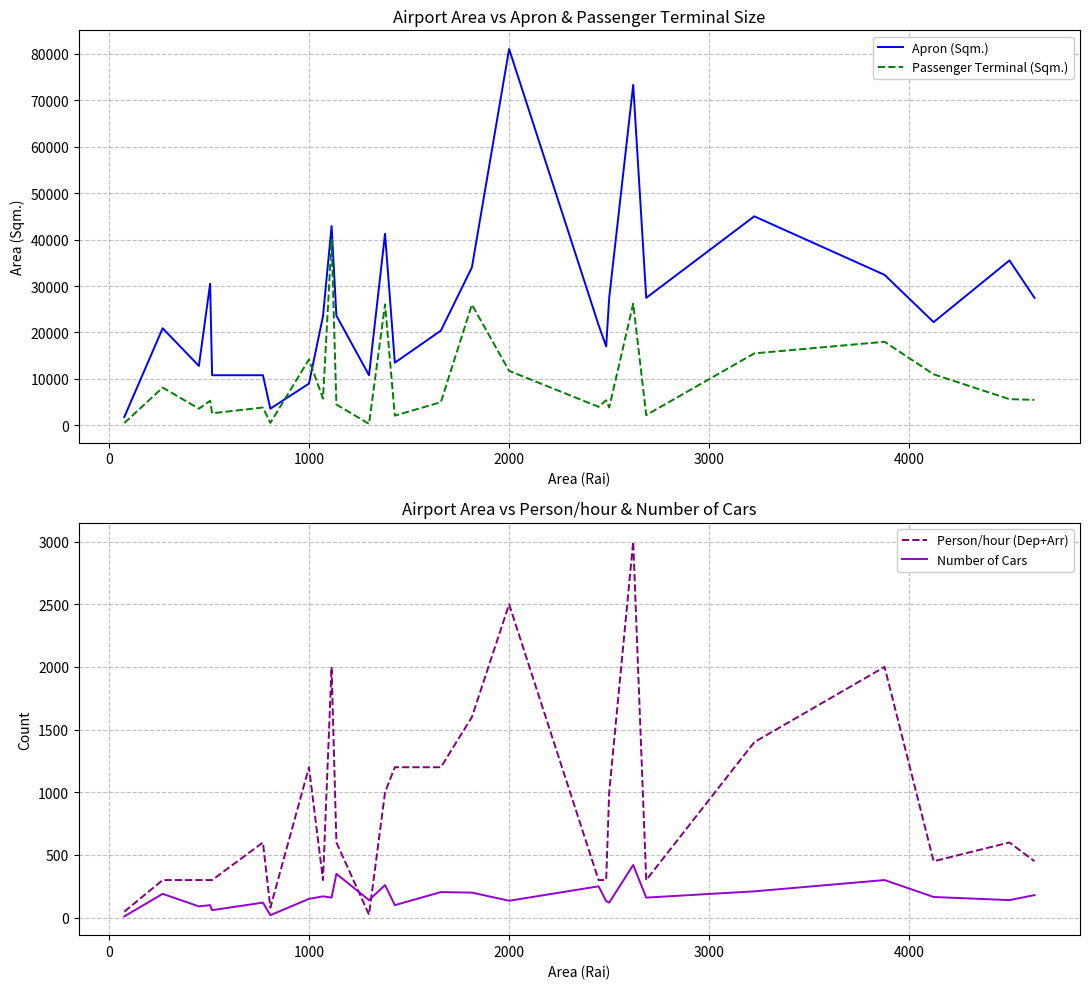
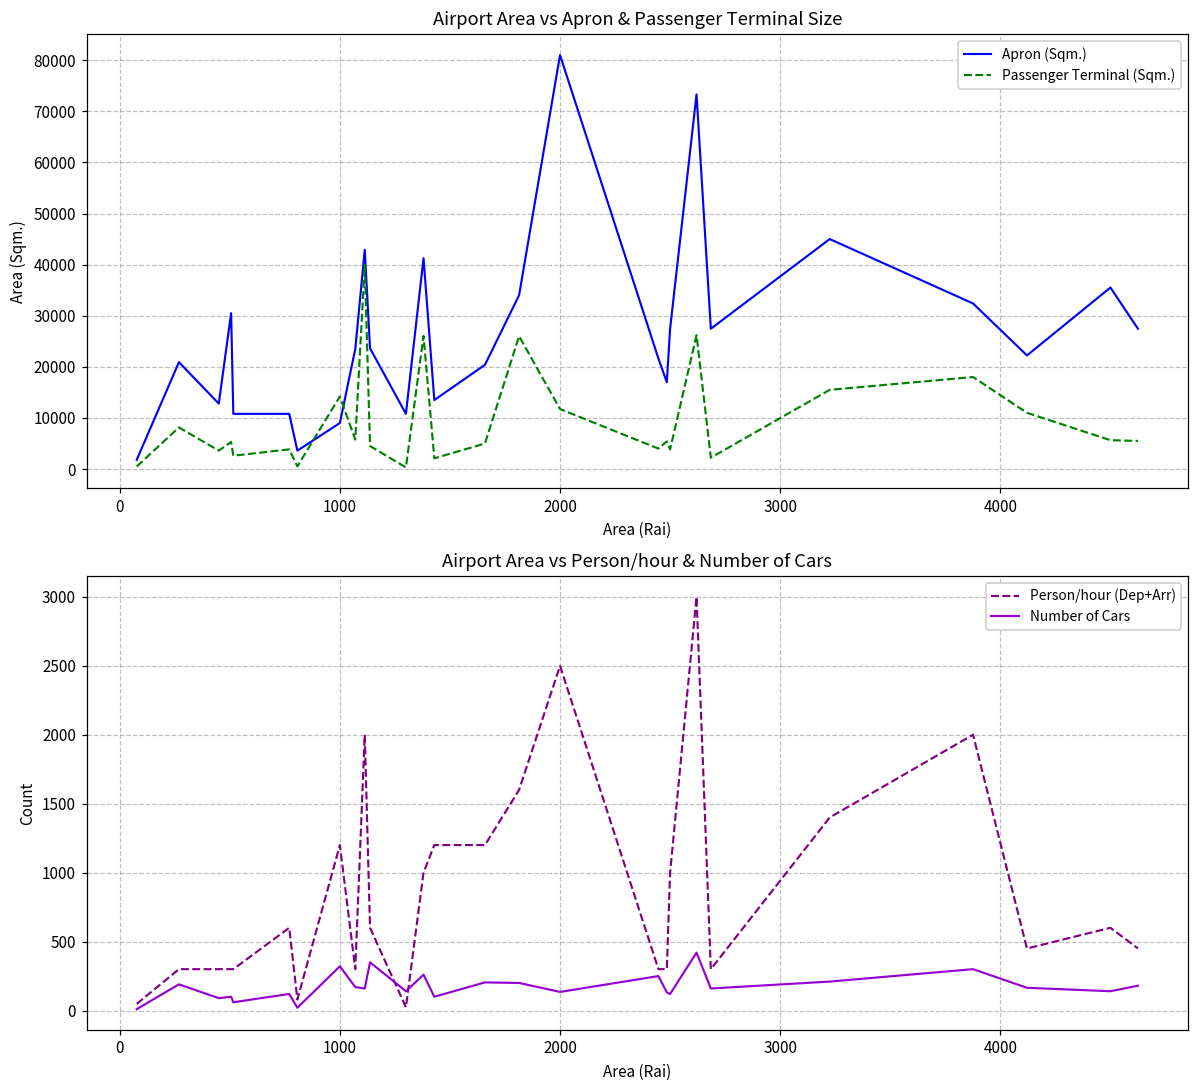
Airport Area vs Person/hour & Number of Cars, Number of Cars, 1000: 150 -> 320
